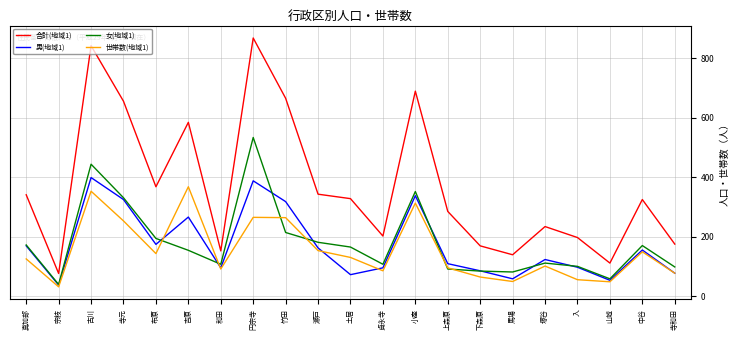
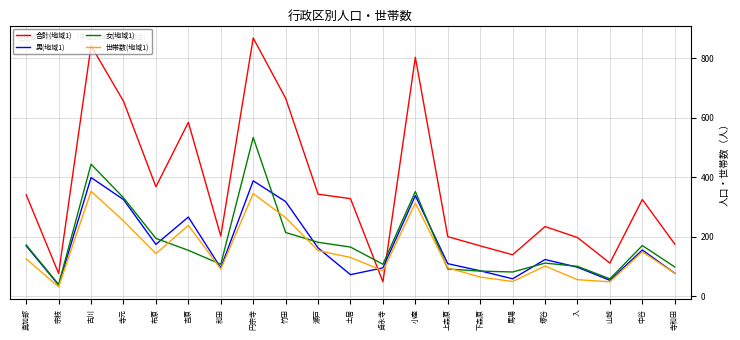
世帯数(地域1), 吉原: 370 -> 240
合計(地域1), 和田: 150 -> 200
世帯数(地域1), 円宗寺: 270 -> 350
合計(地域1), 貞永寺: 200 -> 50
合計(地域1), 小座: 690 -> 800
合計(地域1), 上森原: 290 -> 200
